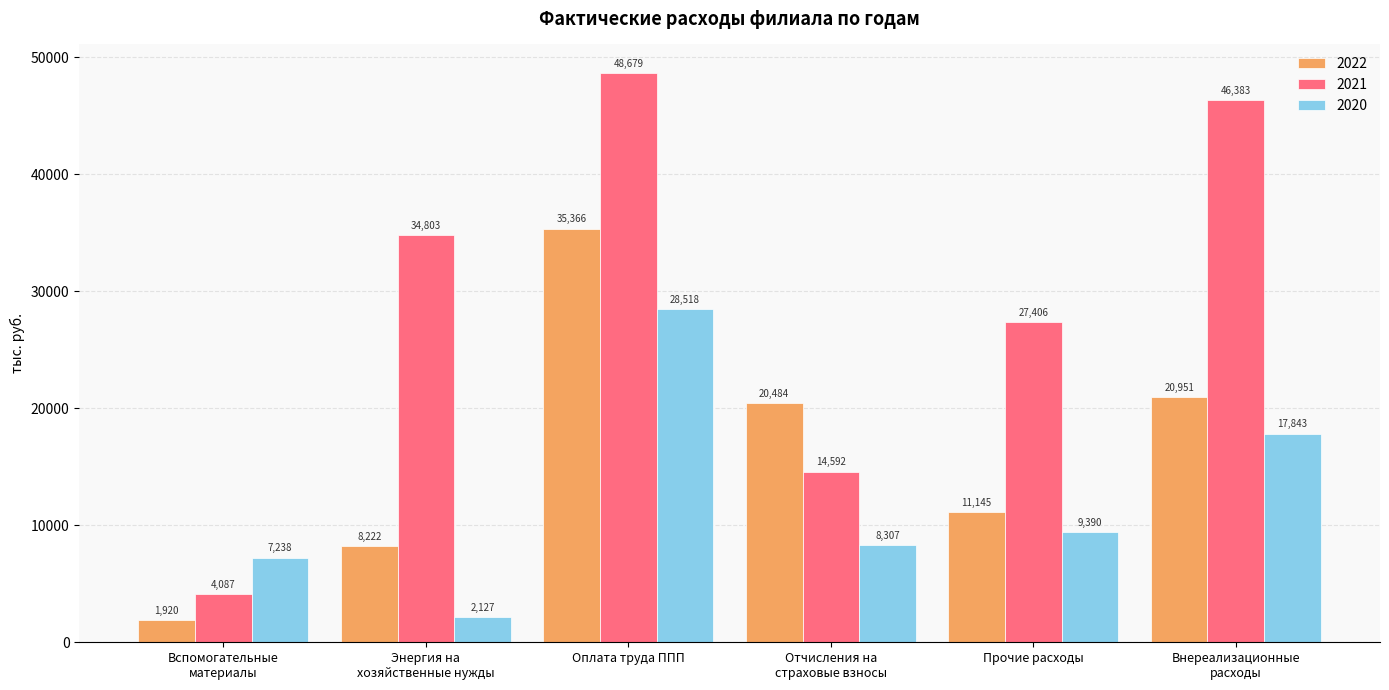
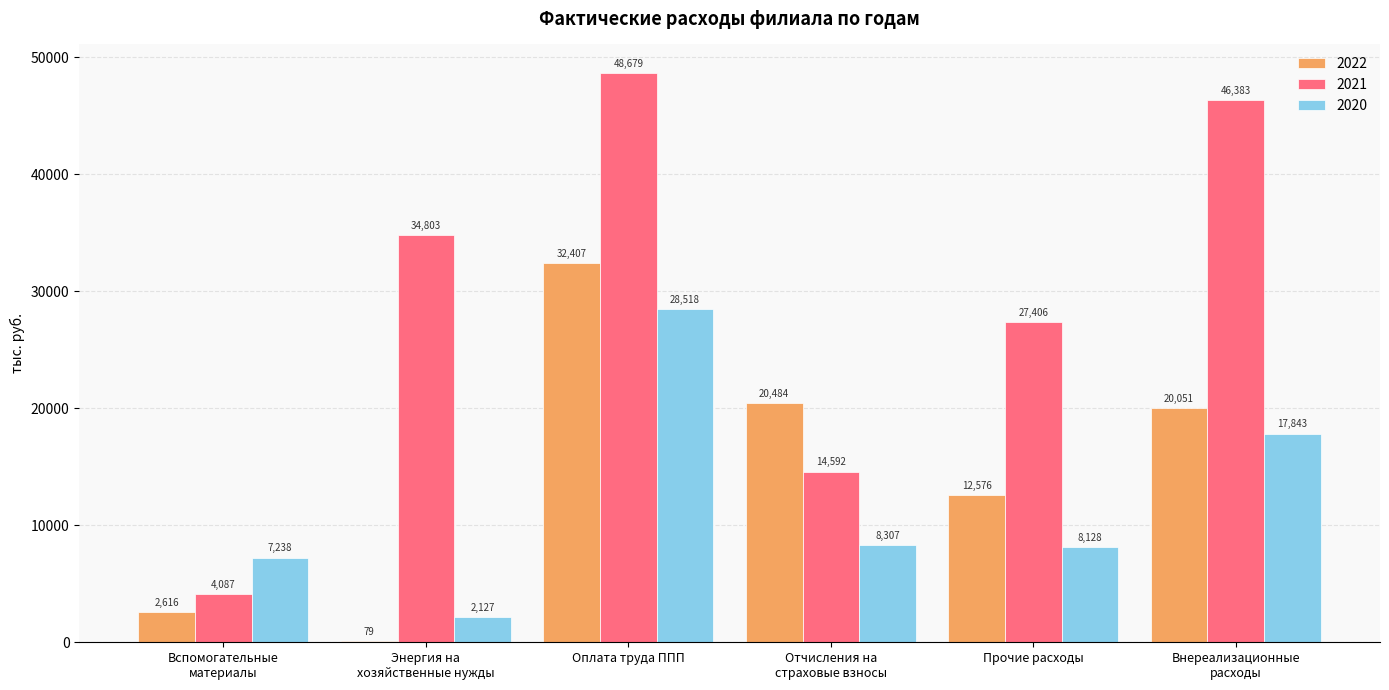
2022, Вспомогательные материалы: 1,920 -> 2,616
2022, Энергия на хозяйственные нужды: 8,222 -> 79
2022, Оплата труда ППП: 35,366 -> 32,407
2022, Прочие расходы: 11,145 -> 12,576
2020, Прочие расходы: 9,390 -> 8,128
2022, Внереализационные расходы: 20,951 -> 20,051
